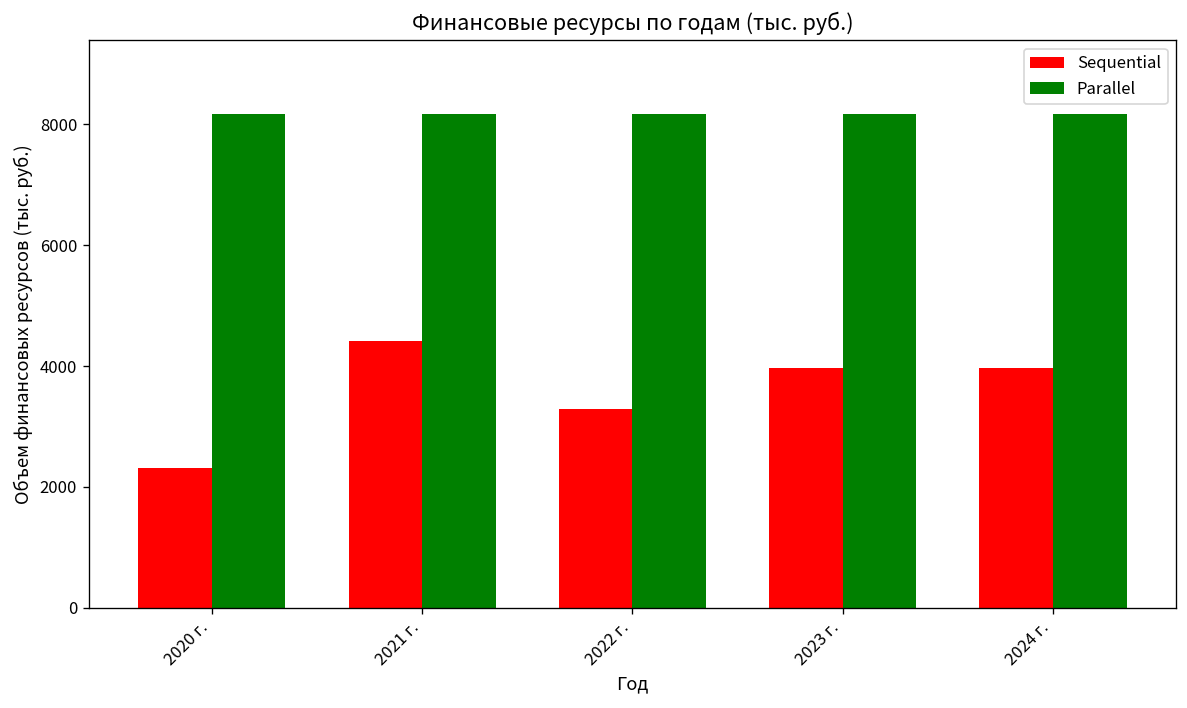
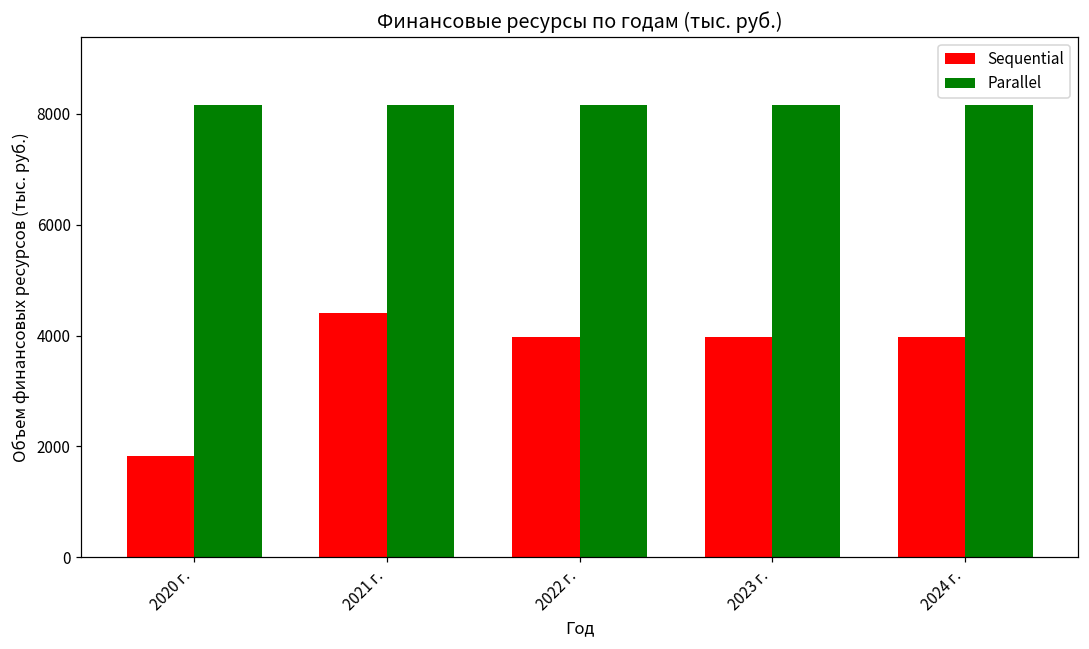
Sequential, 2020 г.: 2300 -> 1800
Sequential, 2022 г.: 3300 -> 4000
